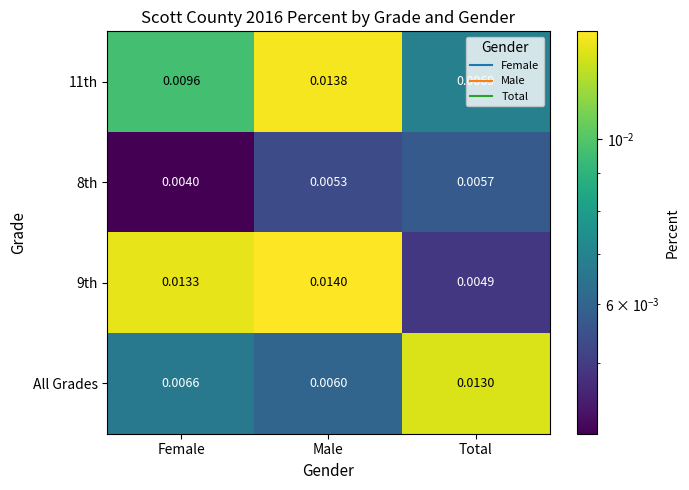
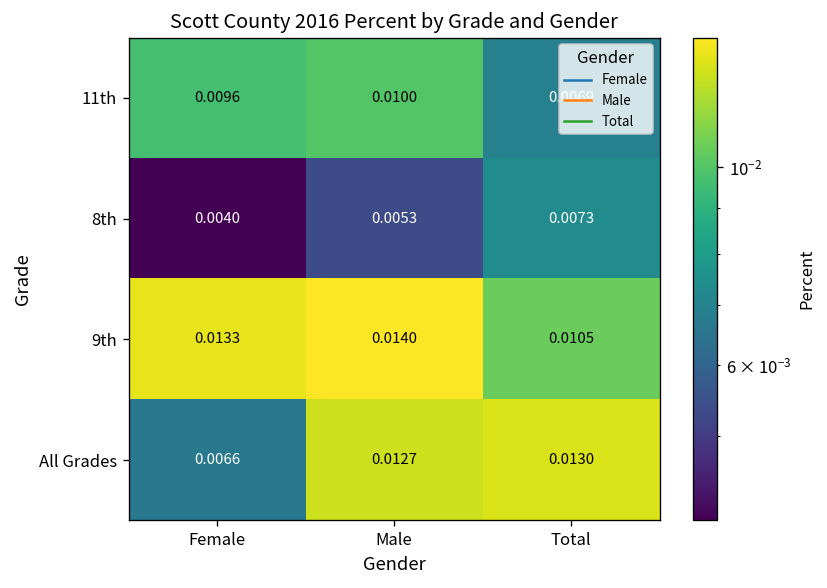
11th, Male: 0.0138 -> 0.0100
8th, Total: 0.0057 -> 0.0073
9th, Total: 0.0049 -> 0.0105
All Grades, Male: 0.0060 -> 0.0127
